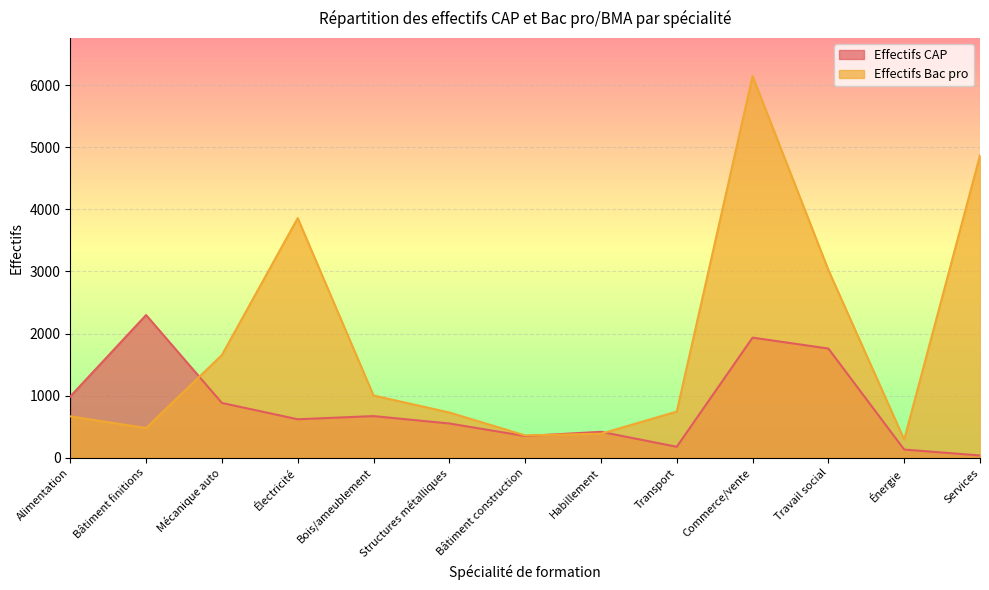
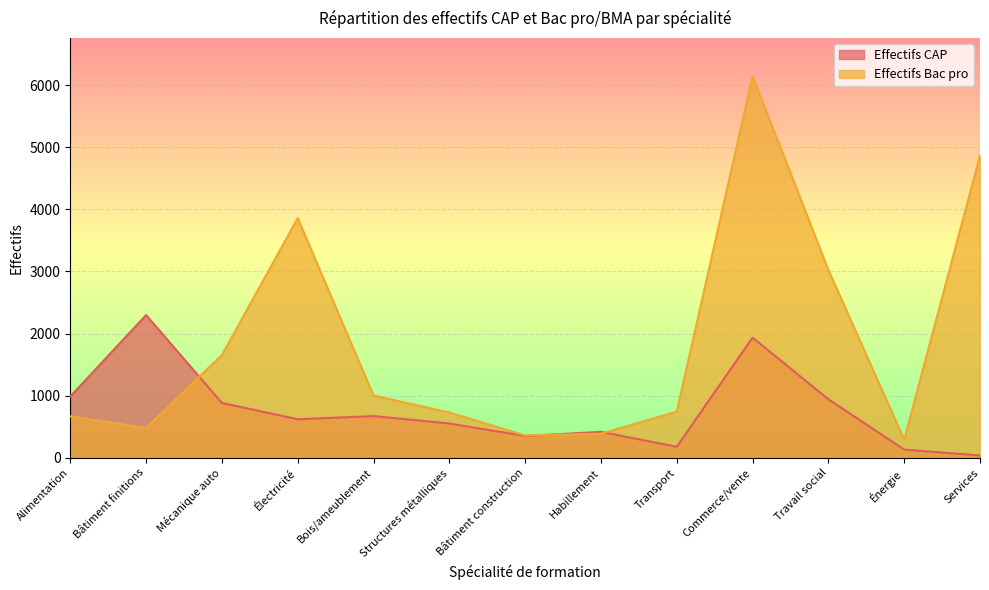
Effectifs CAP, Travail social: 1800 -> 900
